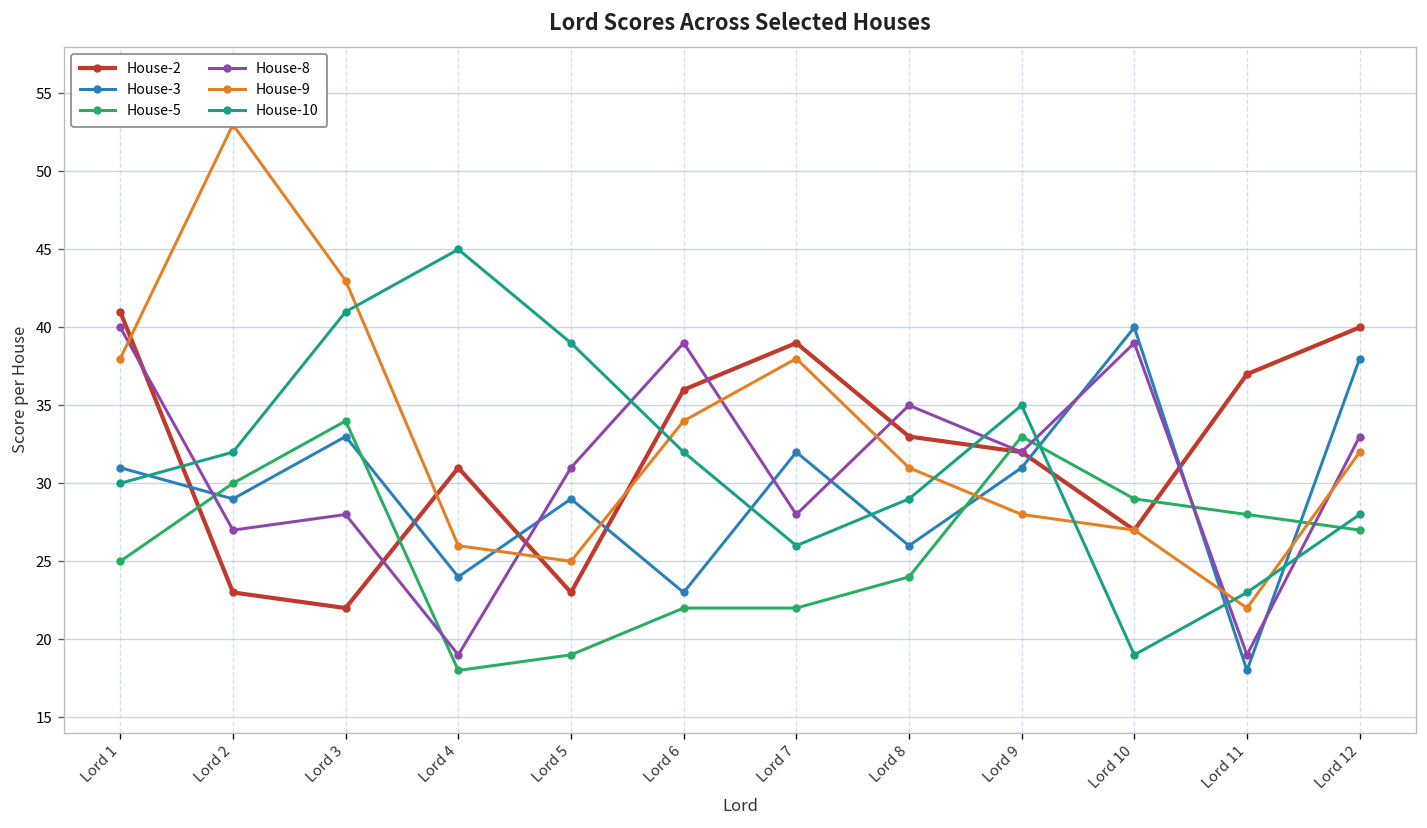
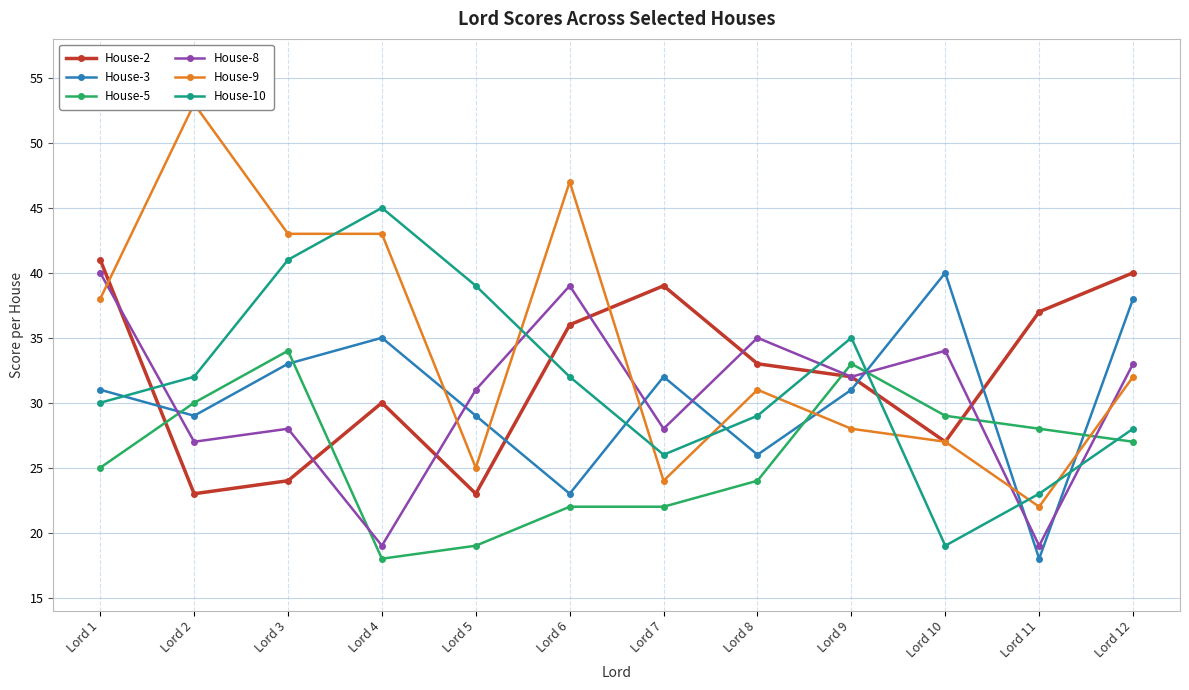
House-2, Lord 3: 22 -> 24
House-2, Lord 4: 31 -> 30
House-3, Lord 4: 24 -> 35
House-9, Lord 4: 26 -> 43
House-9, Lord 6: 34 -> 47
House-9, Lord 7: 38 -> 24
House-8, Lord 10: 39 -> 34
